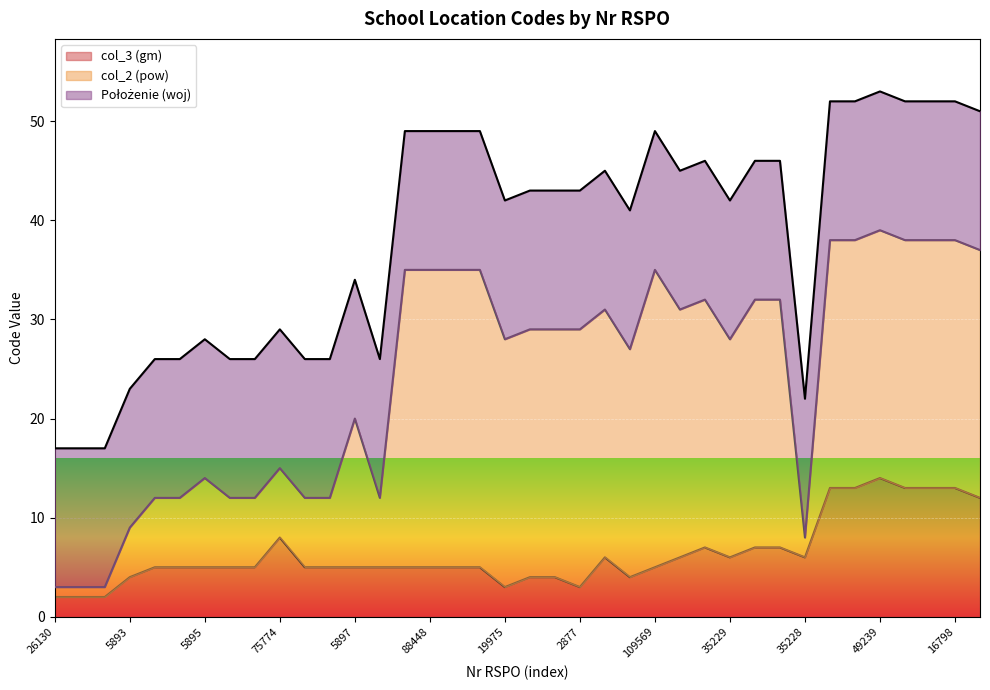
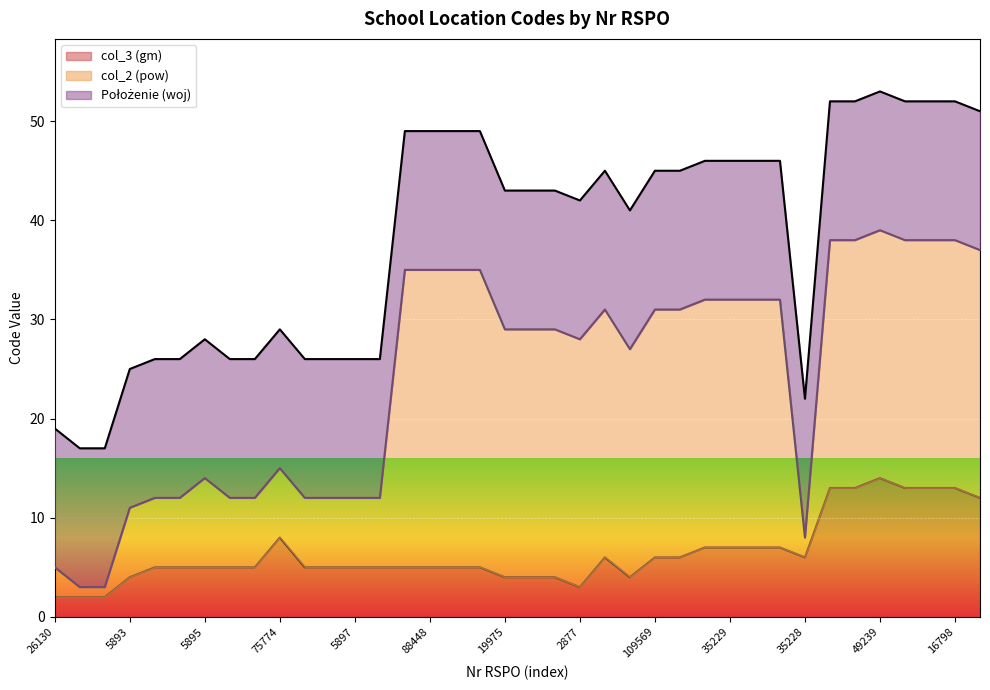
col_2 (pow), 26130: 1 -> 3
col_2 (pow), 5893: 5 -> 7
col_2 (pow), 5897: 15 -> 7
col_3 (gm), 19975: 3 -> 4
col_2 (pow), 2877: 26 -> 25
col_3 (gm), 109569: 5 -> 6
col_2 (pow), 109569: 30 -> 25
col_3 (gm), 35229: 6 -> 7
col_2 (pow), 35229: 22 -> 25
